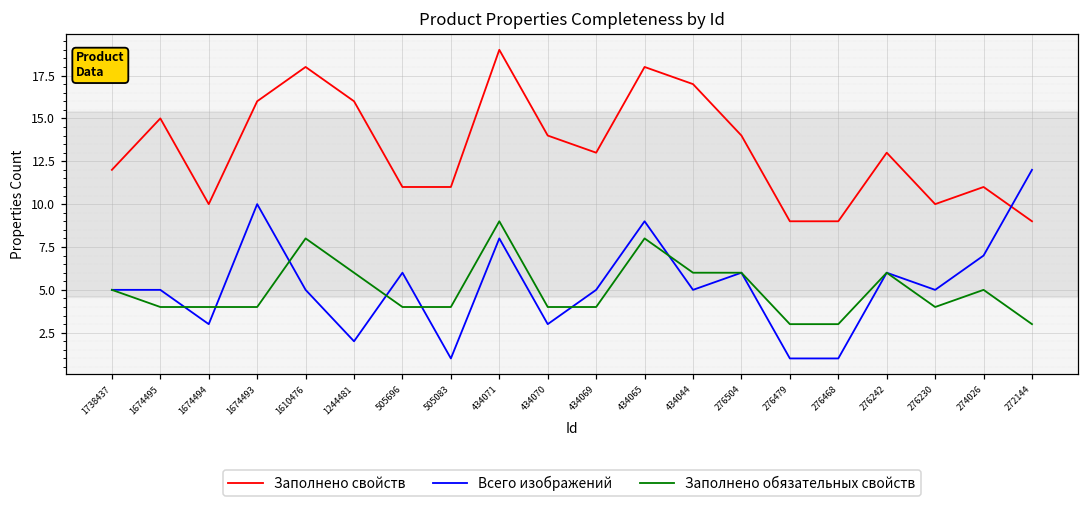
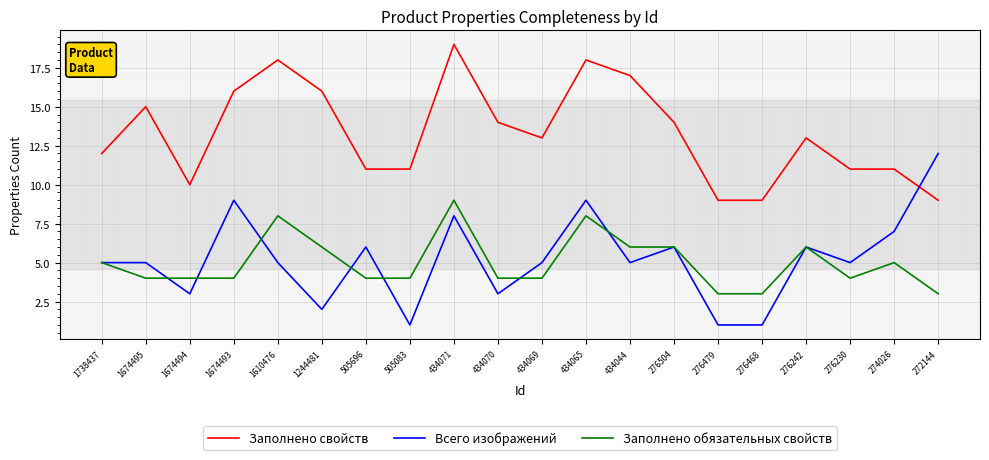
Всего изображений, 1674493: 10 -> 9
Заполнено свойств, 276230: 10 -> 11
